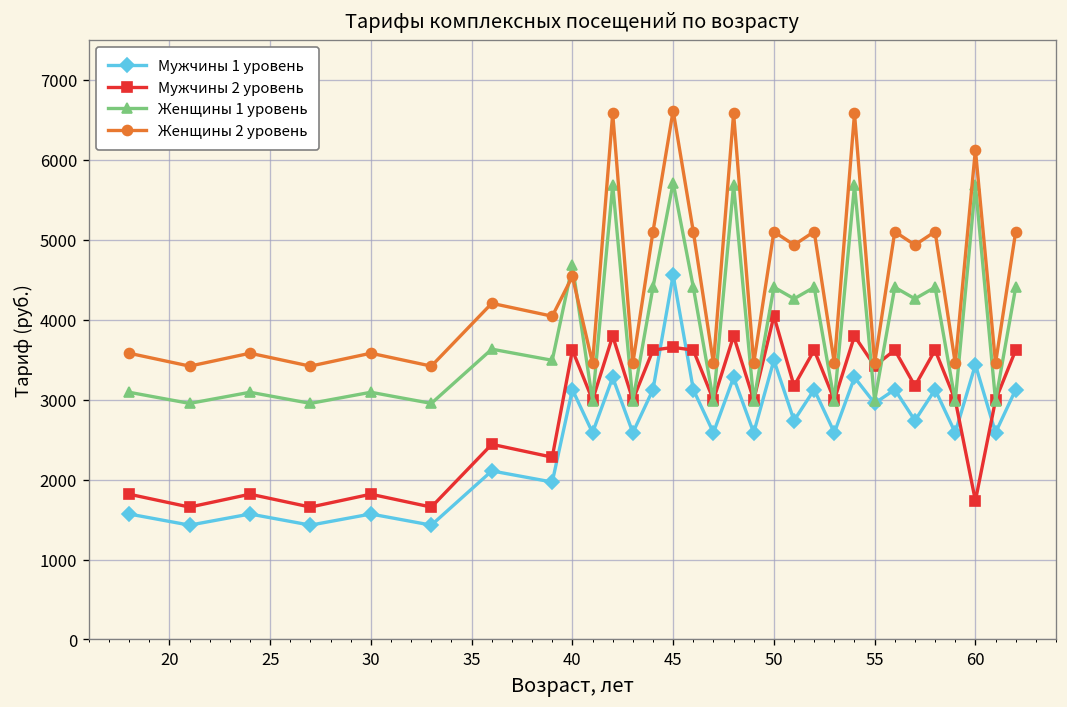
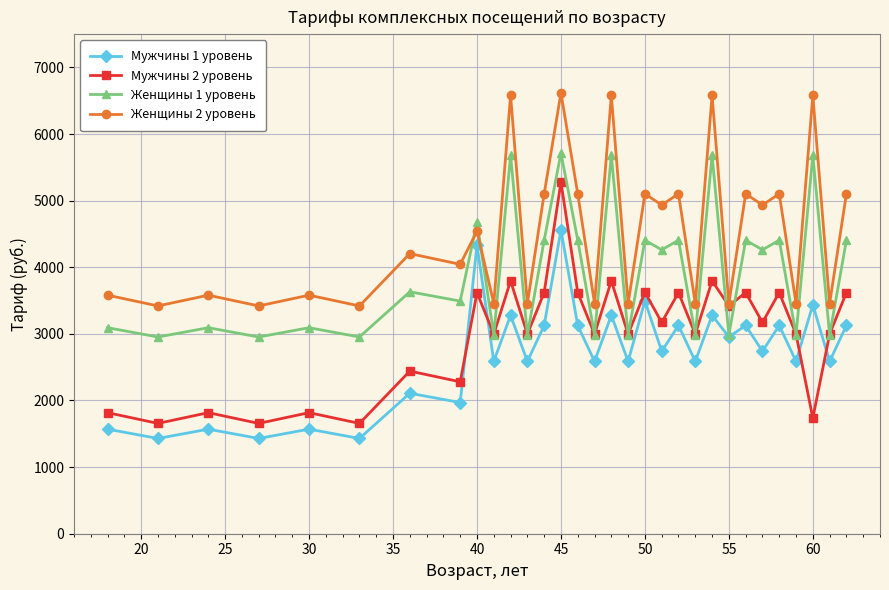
Мужчины 1 уровень, 40: 3100 -> 4300
Мужчины 2 уровень, 45: 3700 -> 5300
Мужчины 2 уровень, 50: 4000 -> 3600
Женщины 2 уровень, 60: 6100 -> 6600
